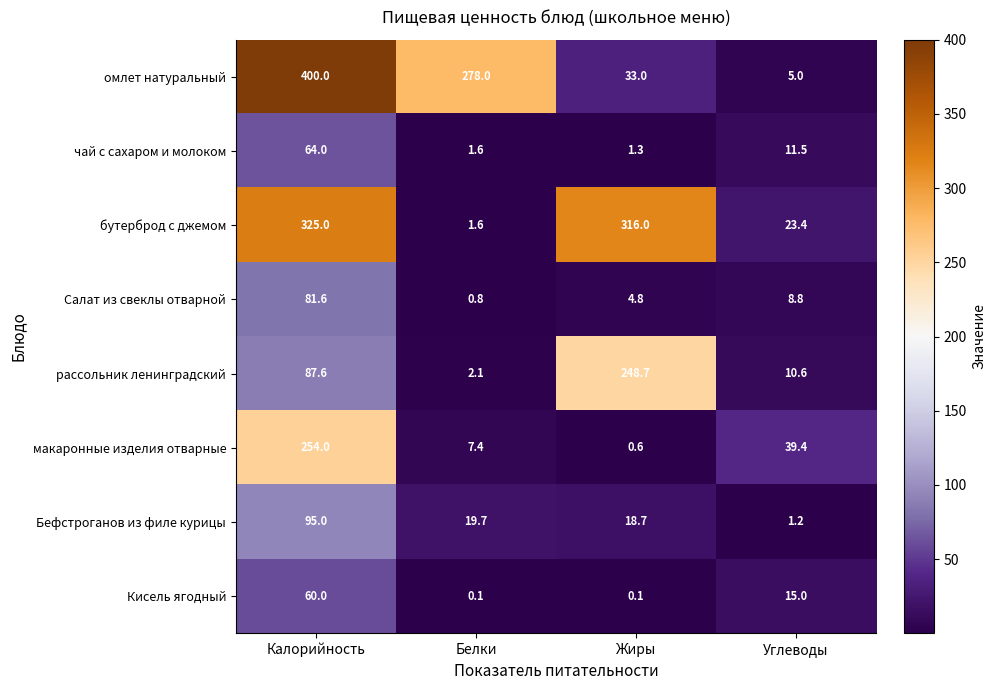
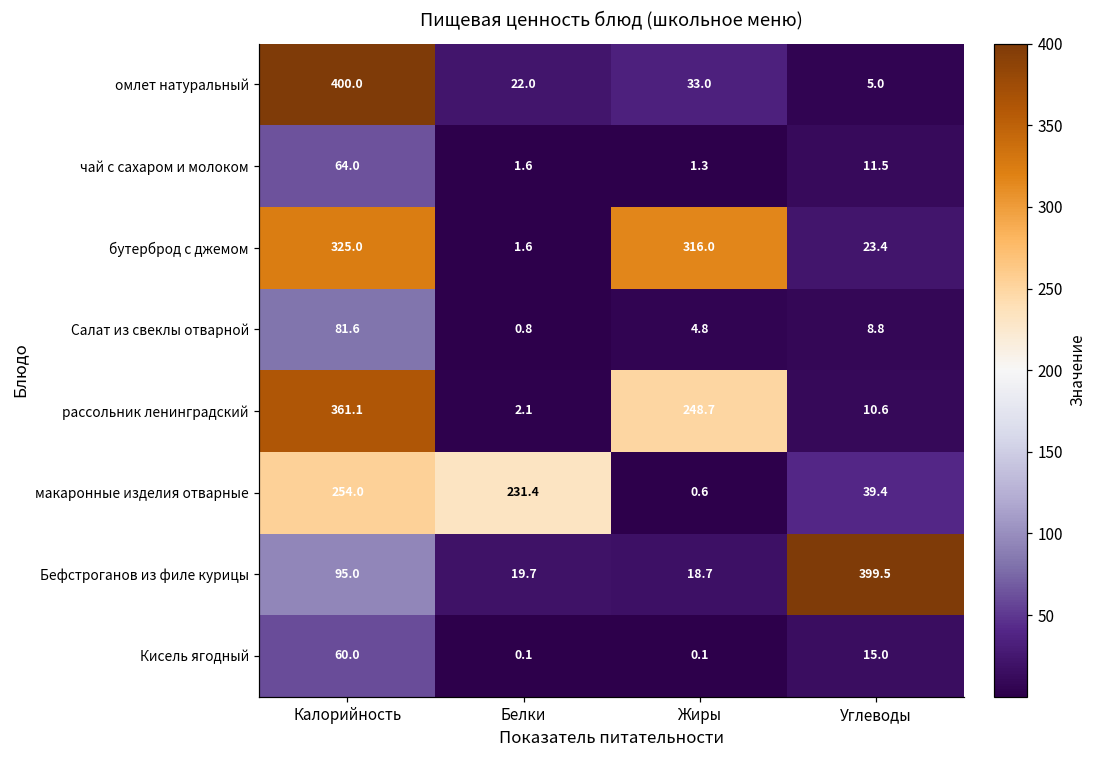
омлет натуральный, Белки: 278.0 -> 22.0
рассольник ленинградский, Калорийность: 87.6 -> 361.1
макаронные изделия отварные, Белки: 7.4 -> 231.4
Бефстроганов из филе курицы, Углеводы: 1.2 -> 399.5
